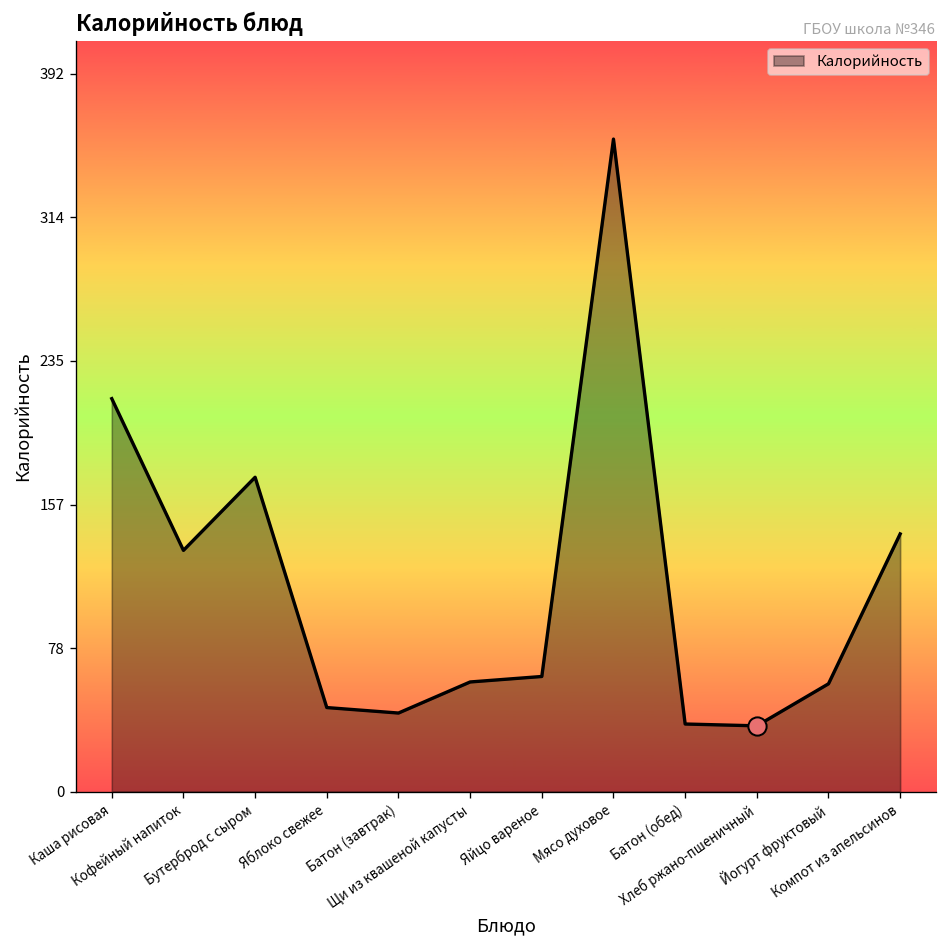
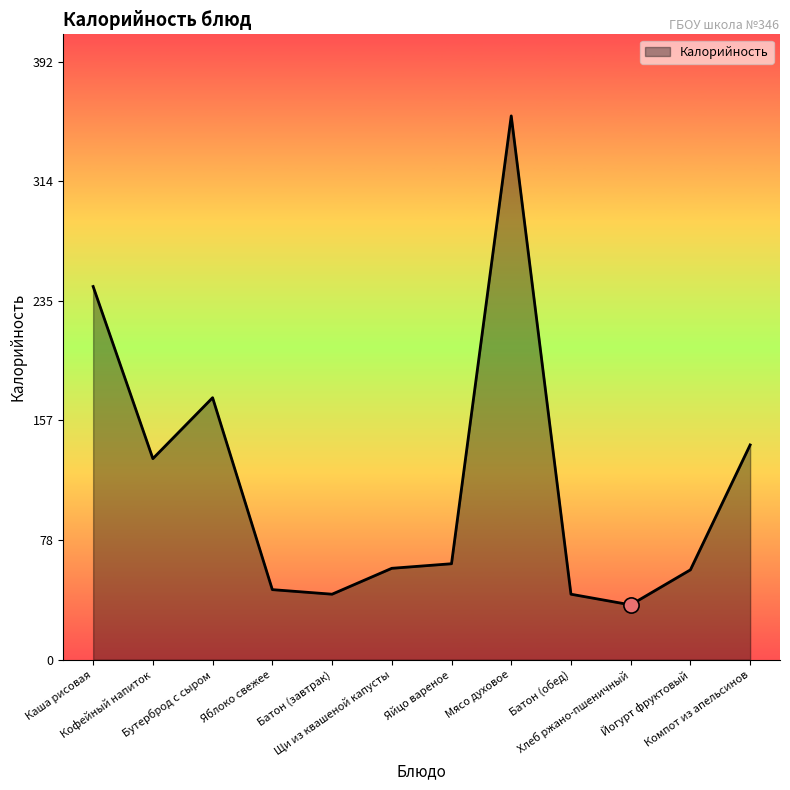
Калорийность, Каша рисовая: 215 -> 245
Калорийность, Батон (обед): 37 -> 43
